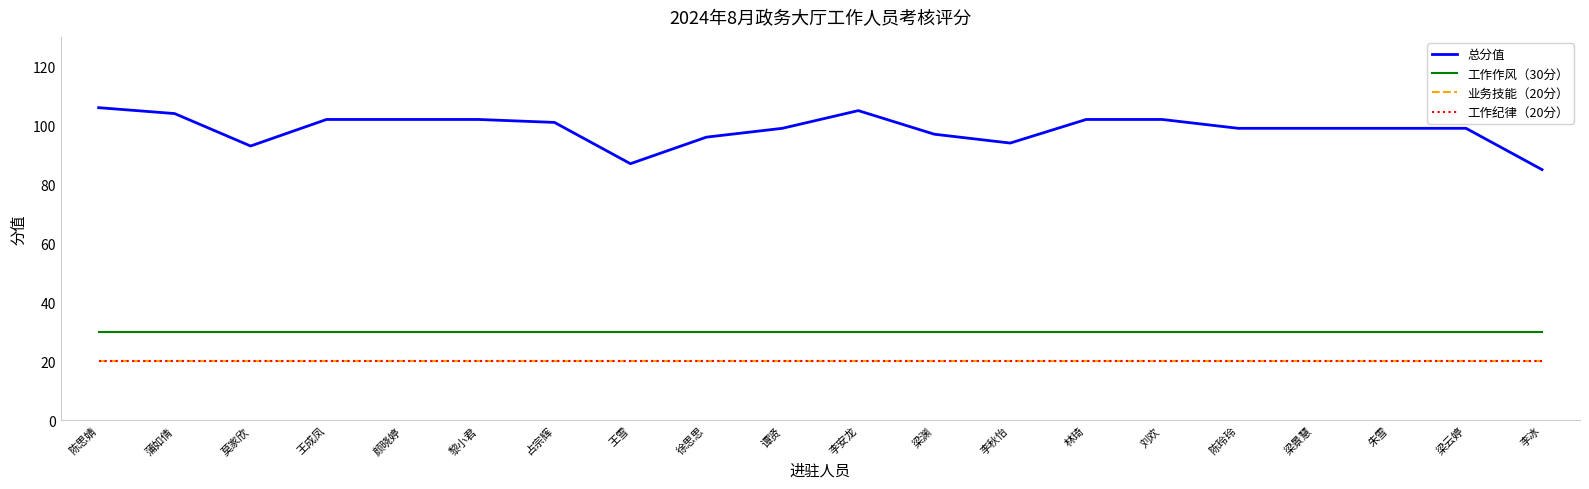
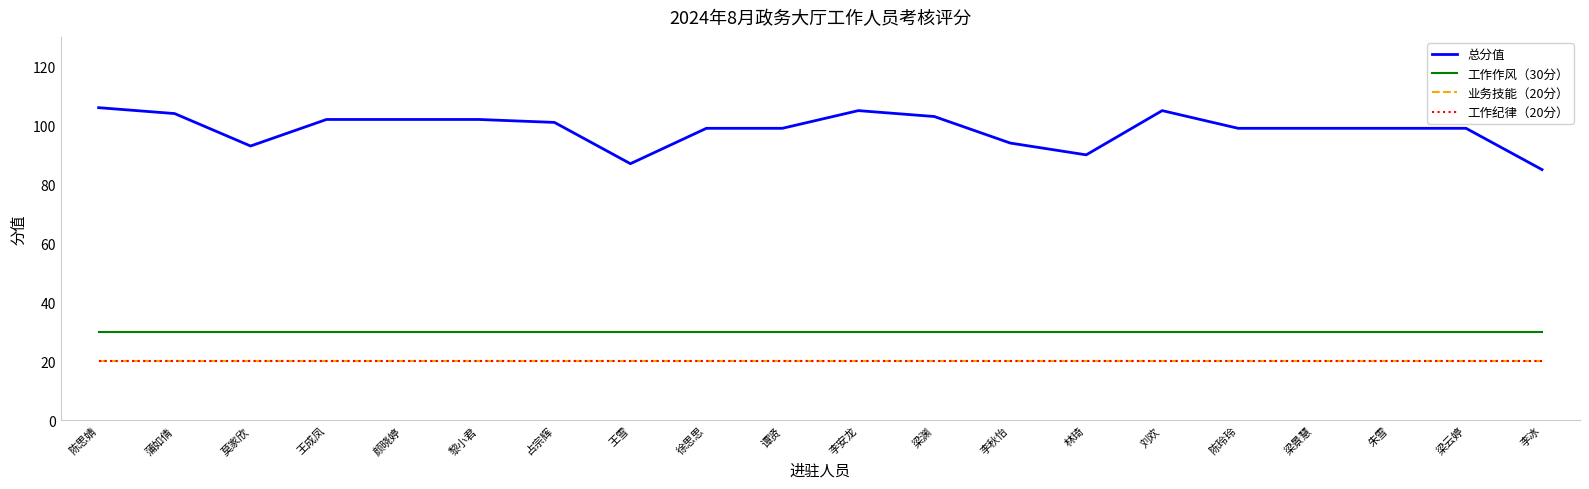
总分值, 徐思思: 96 -> 99
总分值, 梁渊: 97 -> 103
总分值, 林琦: 102 -> 90
总分值, 刘欢: 102 -> 105
